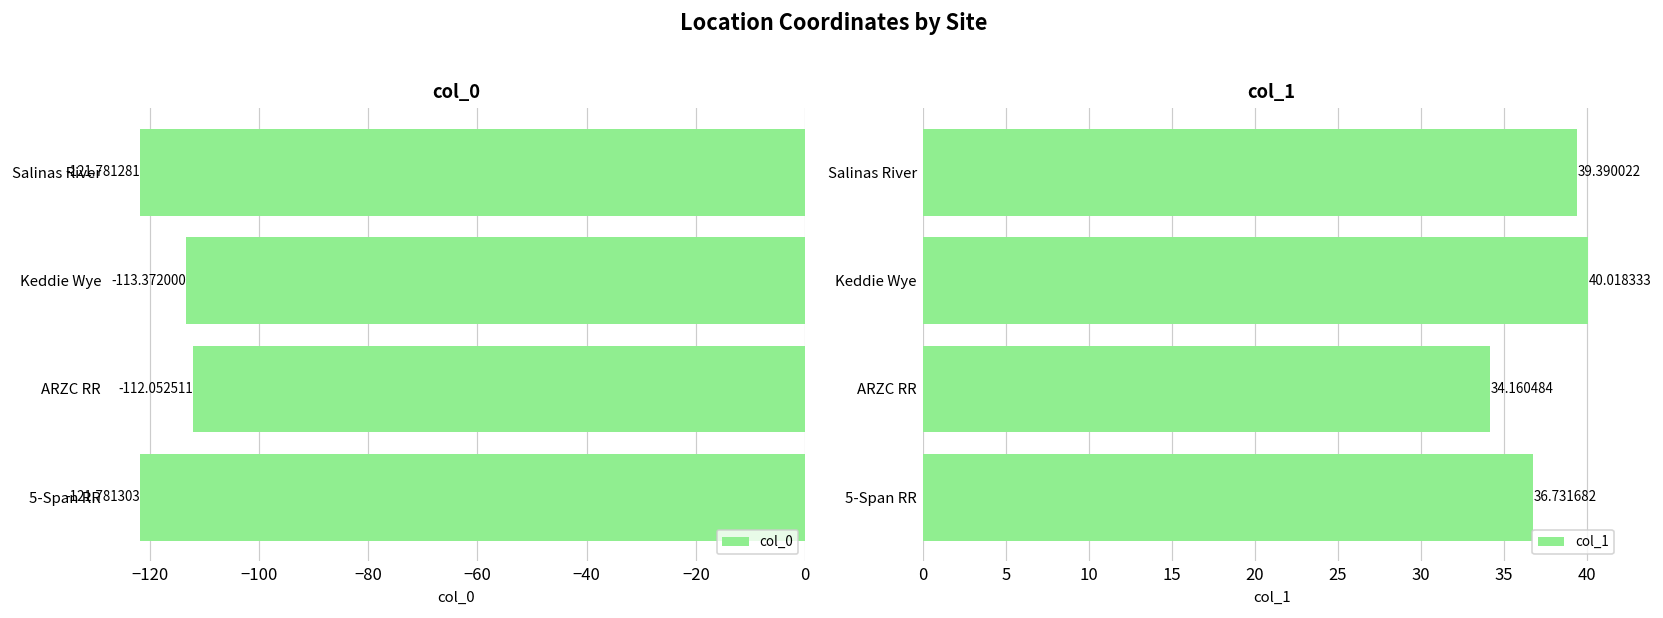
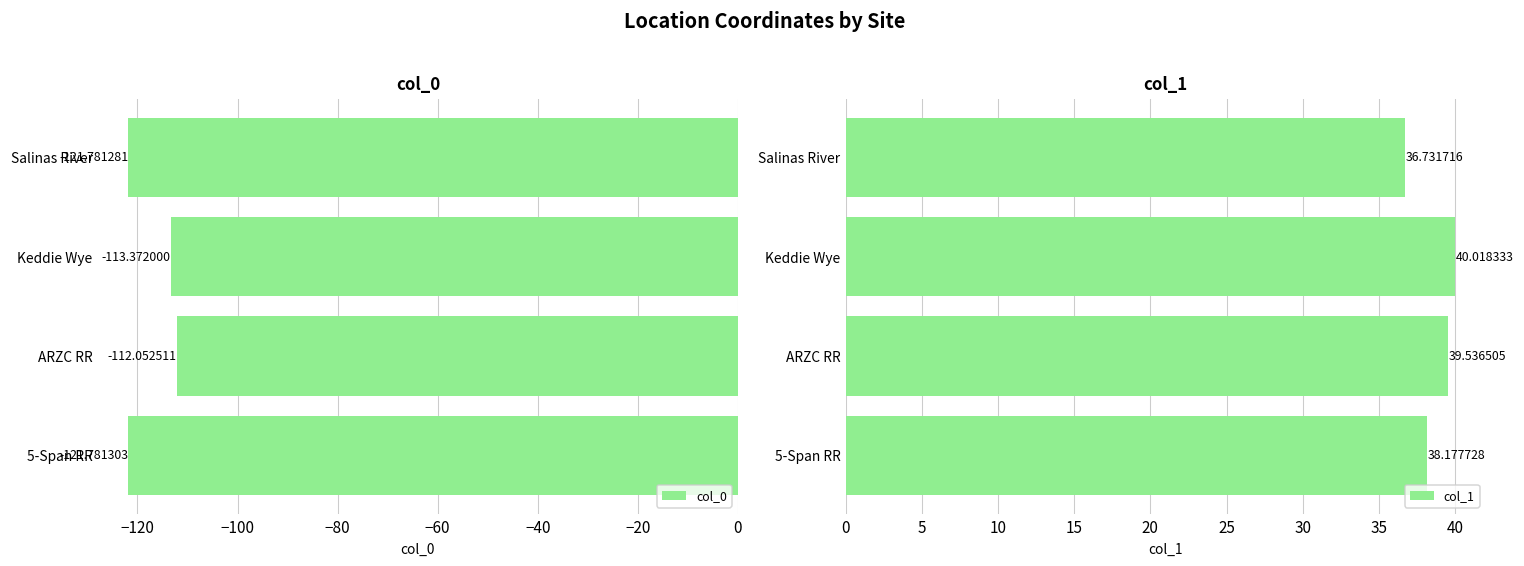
col_1, Salinas River: 39.390022 -> 36.731716
col_1, ARZC RR: 34.160484 -> 39.536505
col_1, 5-Span RR: 36.731682 -> 38.177728
